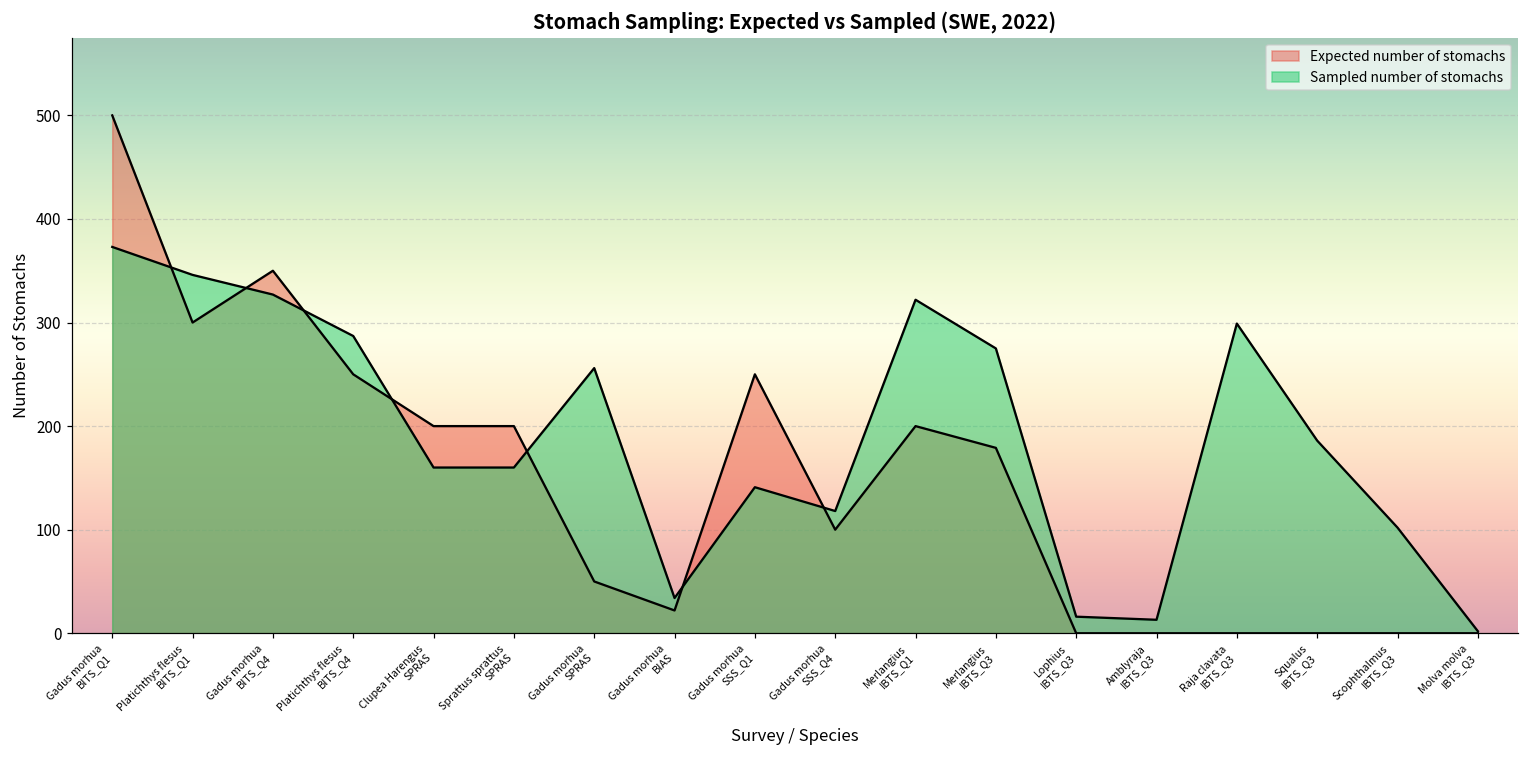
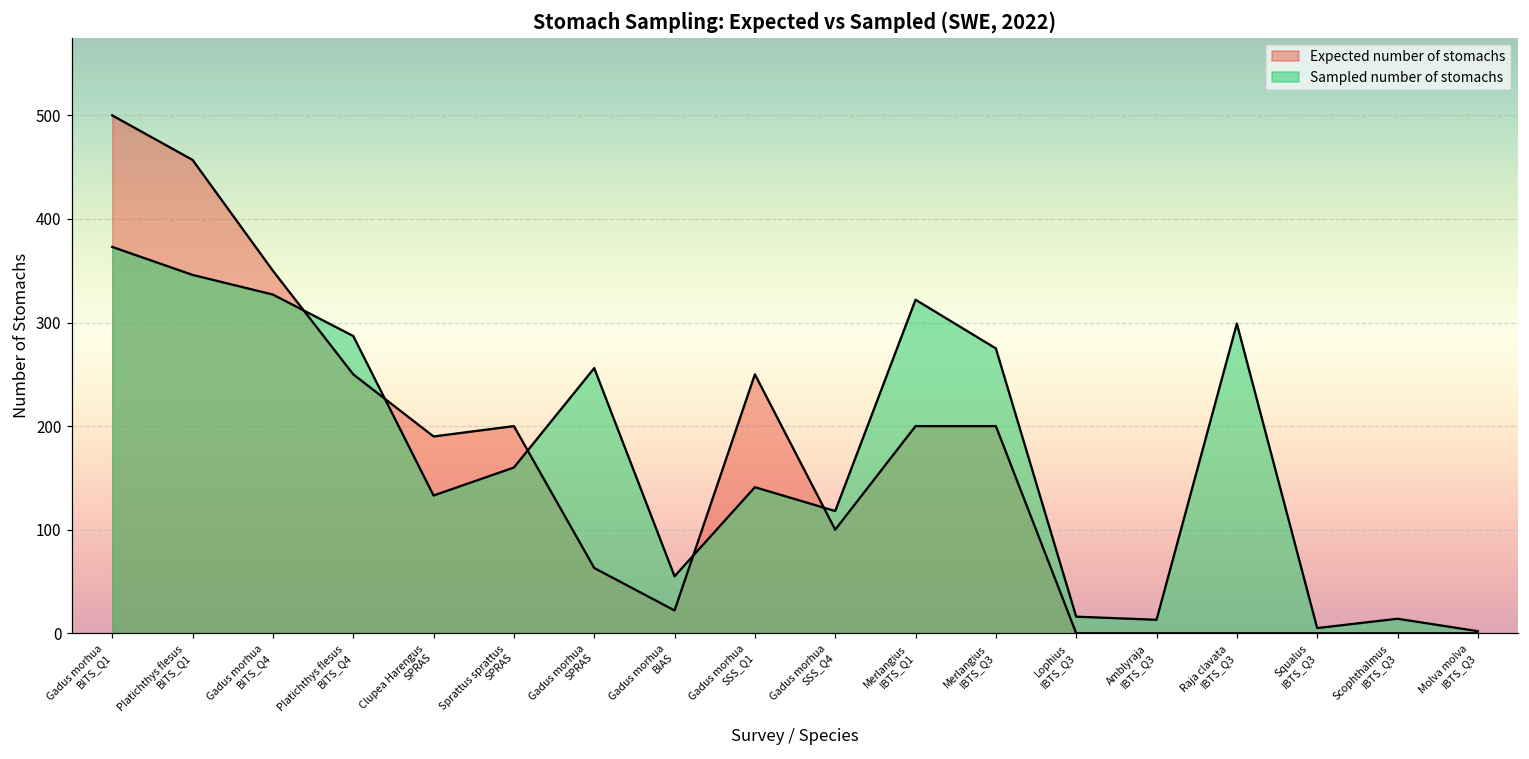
Expected number of stomachs, Platichthys flesus BITS_Q1: 300 -> 460
Expected number of stomachs, Clupea Harengus SPRAS: 200 -> 190
Sampled number of stomachs, Clupea Harengus SPRAS: 160 -> 130
Expected number of stomachs, Gadus morhua SPRAS: 50 -> 60
Sampled number of stomachs, Gadus morhua BIAS: 30 -> 60
Expected number of stomachs, Merlangius IBTS_Q3: 180 -> 200
Sampled number of stomachs, Squalus IBTS_Q3: 190 -> 10
Sampled number of stomachs, Scophthalmus IBTS_Q3: 100 -> 10
